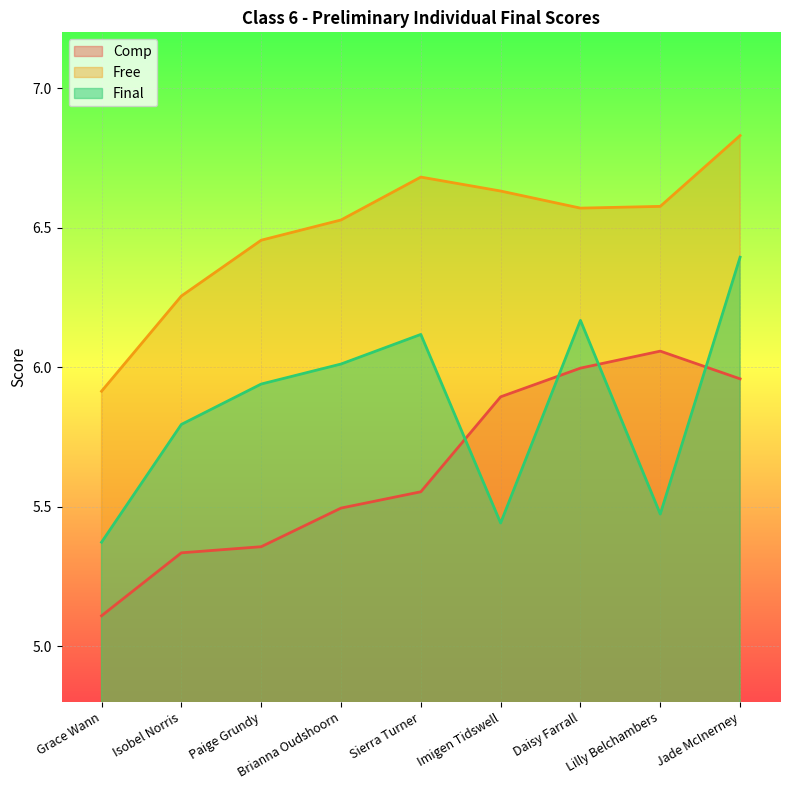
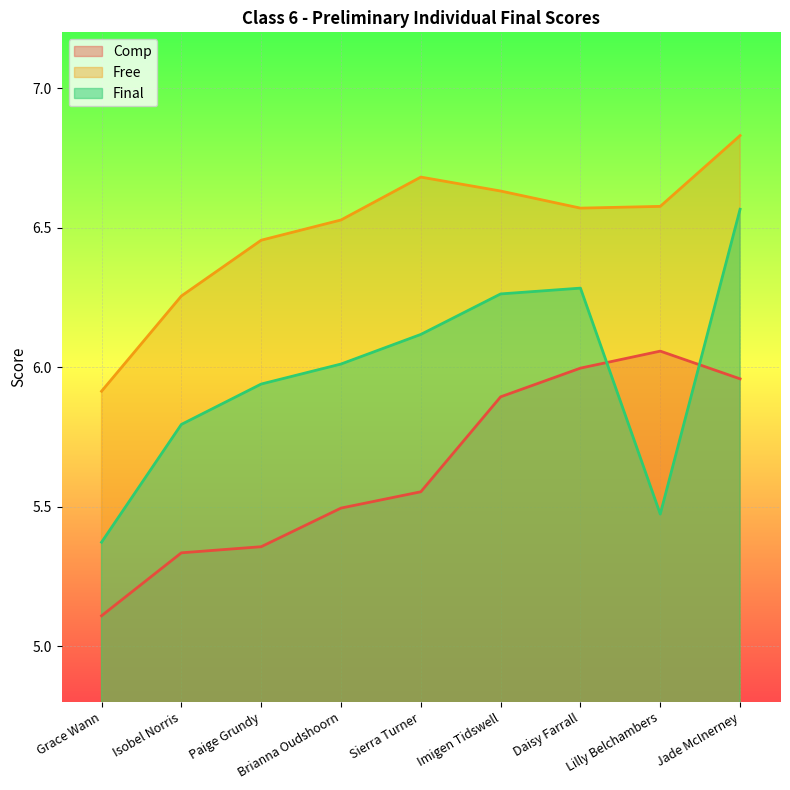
Final, Imigen Tidswell: 5.44 -> 6.26
Final, Daisy Farrall: 6.17 -> 6.28
Final, Jade McInerney: 6.39 -> 6.57
